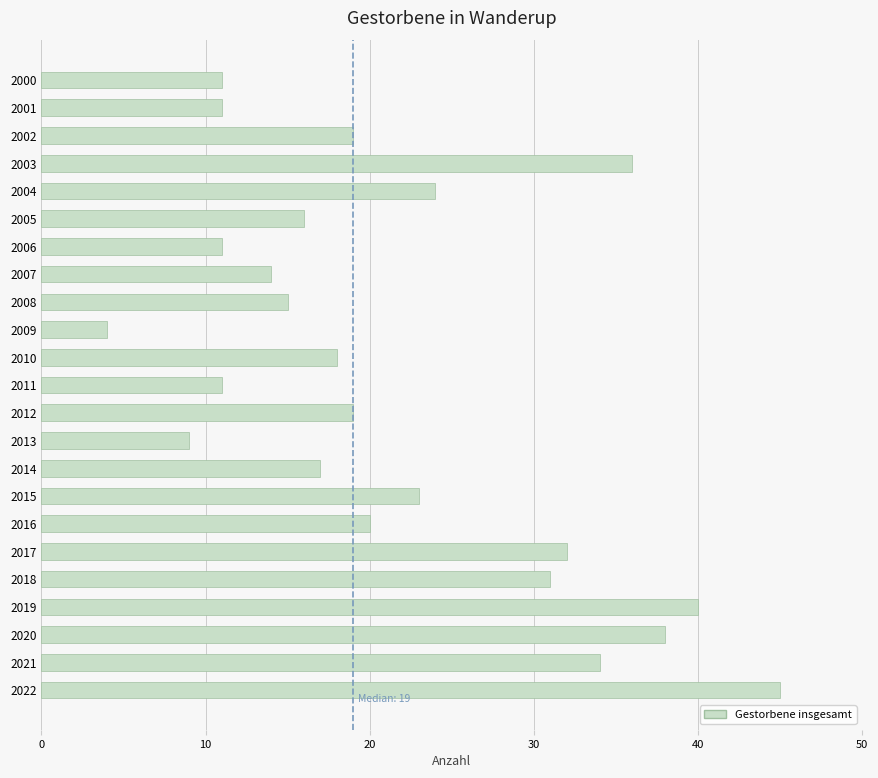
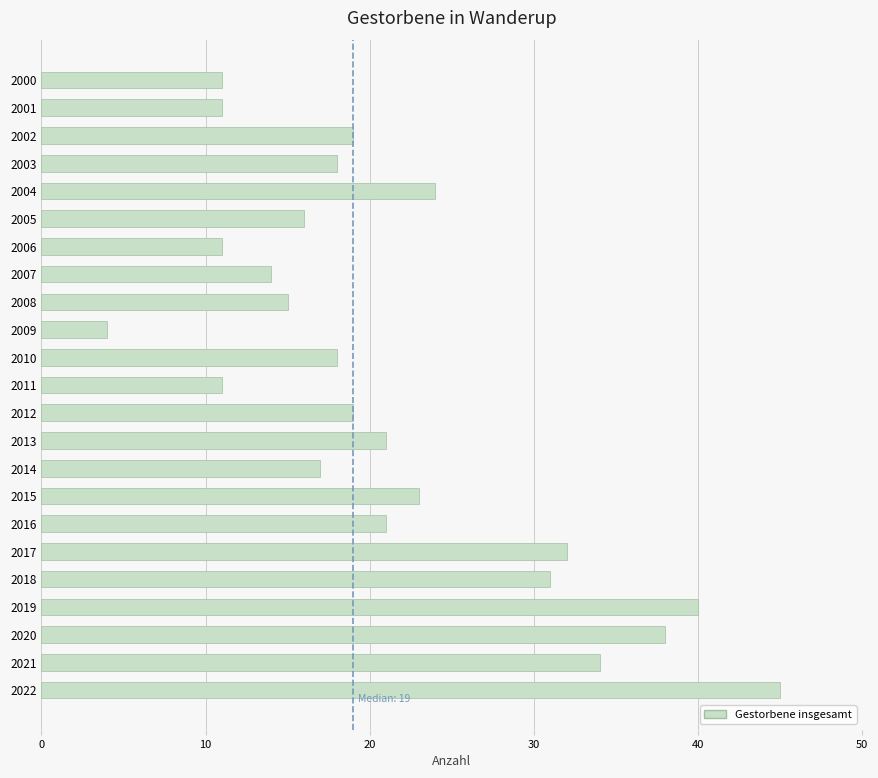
2003: 36 -> 18
2013: 9 -> 21
2016: 20 -> 21
